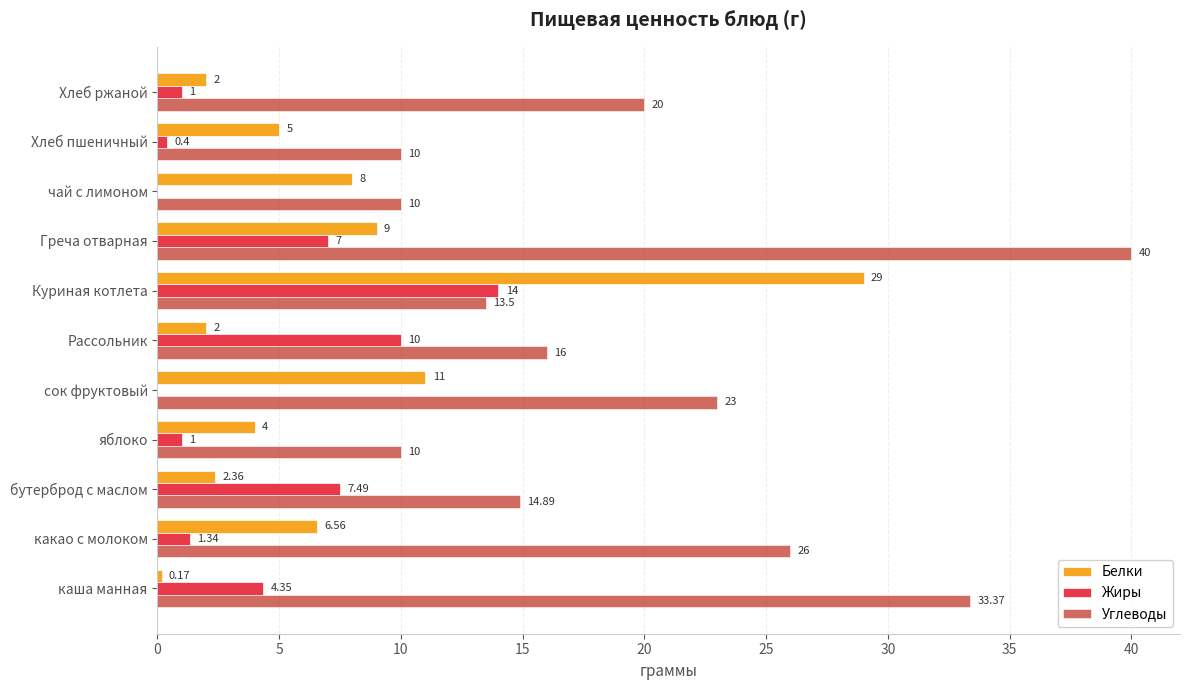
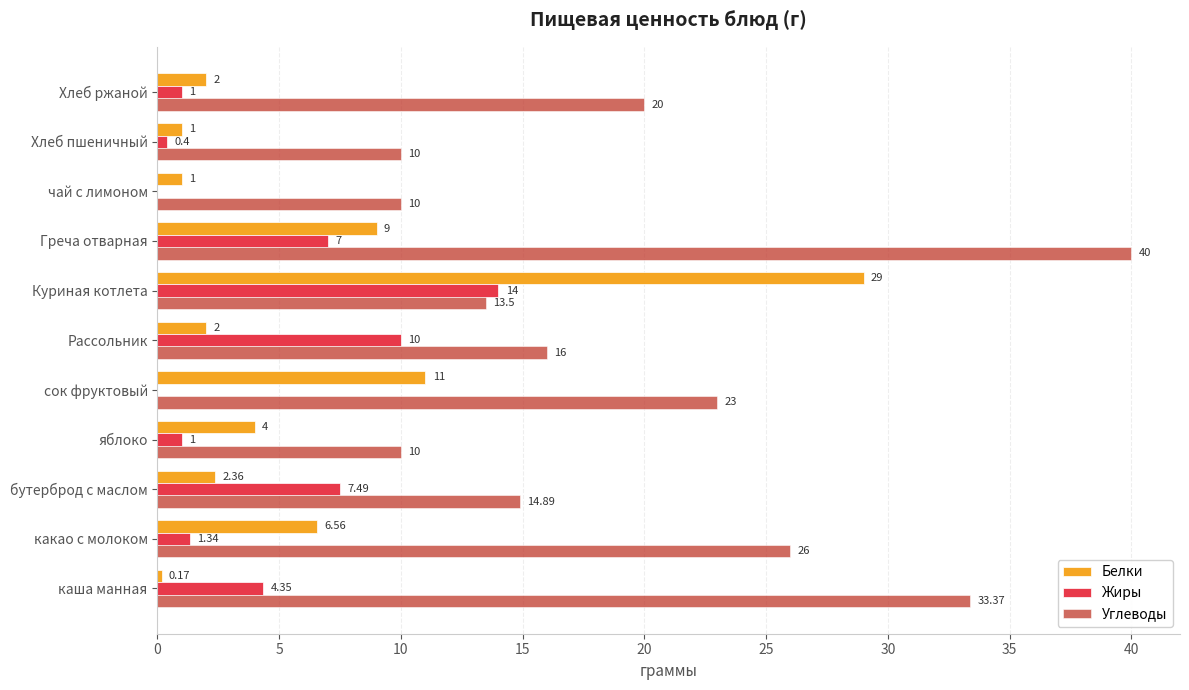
Белки, Хлеб пшеничный: 5 -> 1
Белки, чай с лимоном: 8 -> 1
